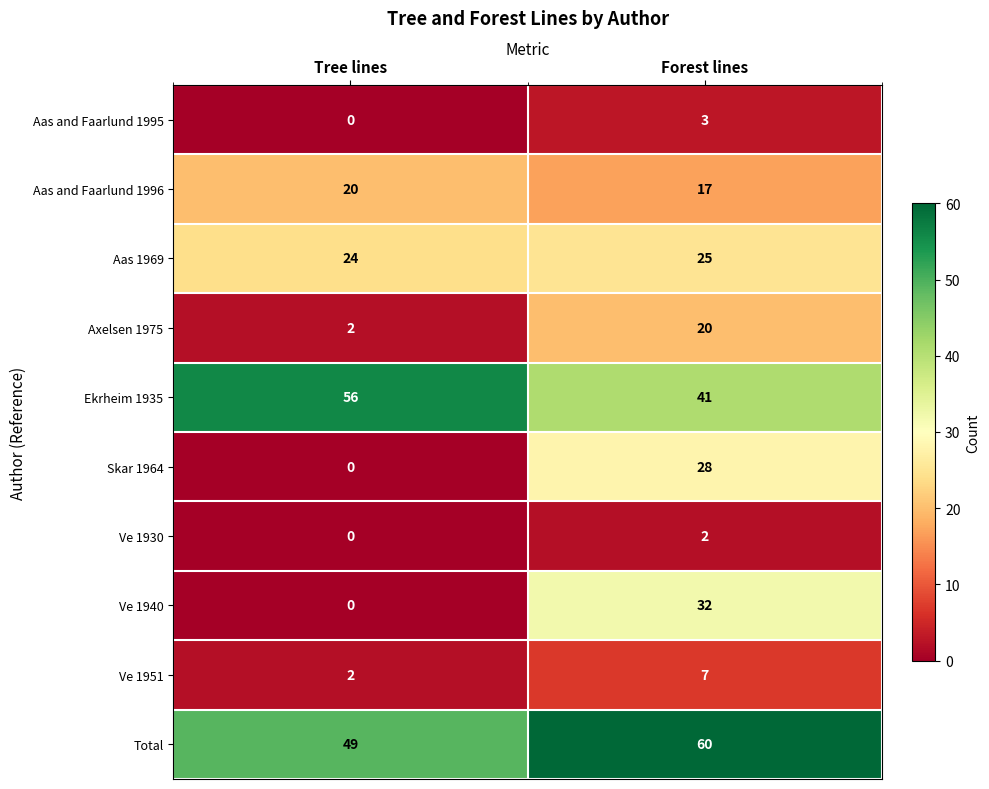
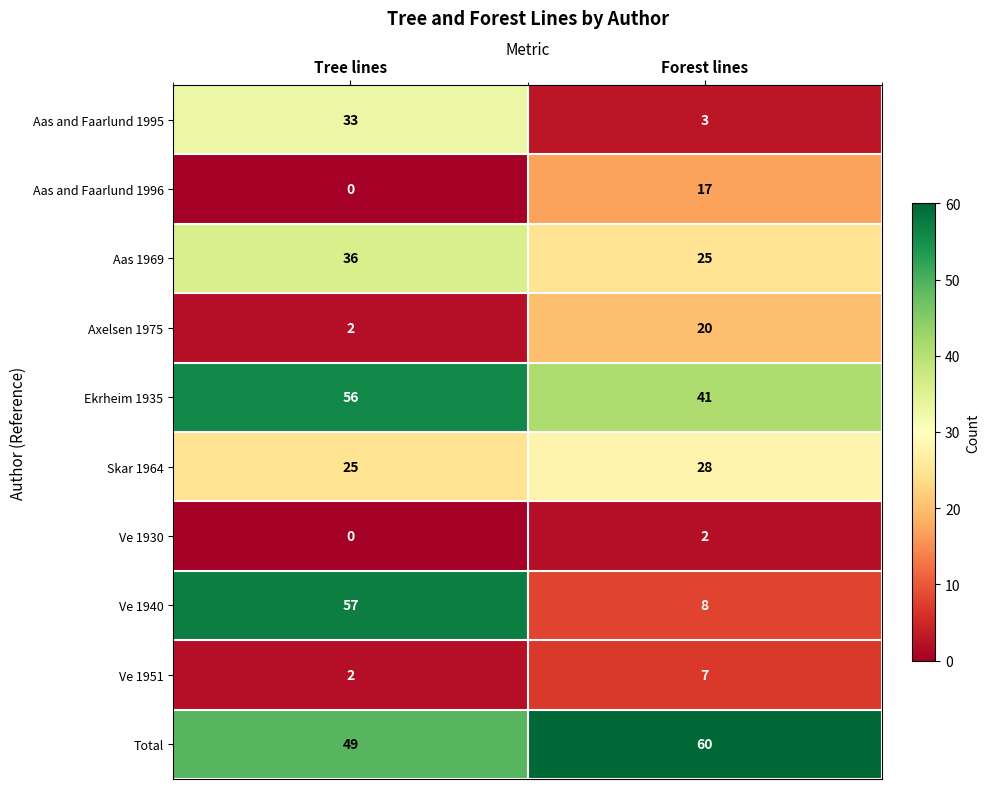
Aas and Faarlund 1995, Tree lines: 0 -> 33
Aas and Faarlund 1996, Tree lines: 20 -> 0
Aas 1969, Tree lines: 24 -> 36
Skar 1964, Tree lines: 0 -> 25
Ve 1940, Tree lines: 0 -> 57
Ve 1940, Forest lines: 32 -> 8
